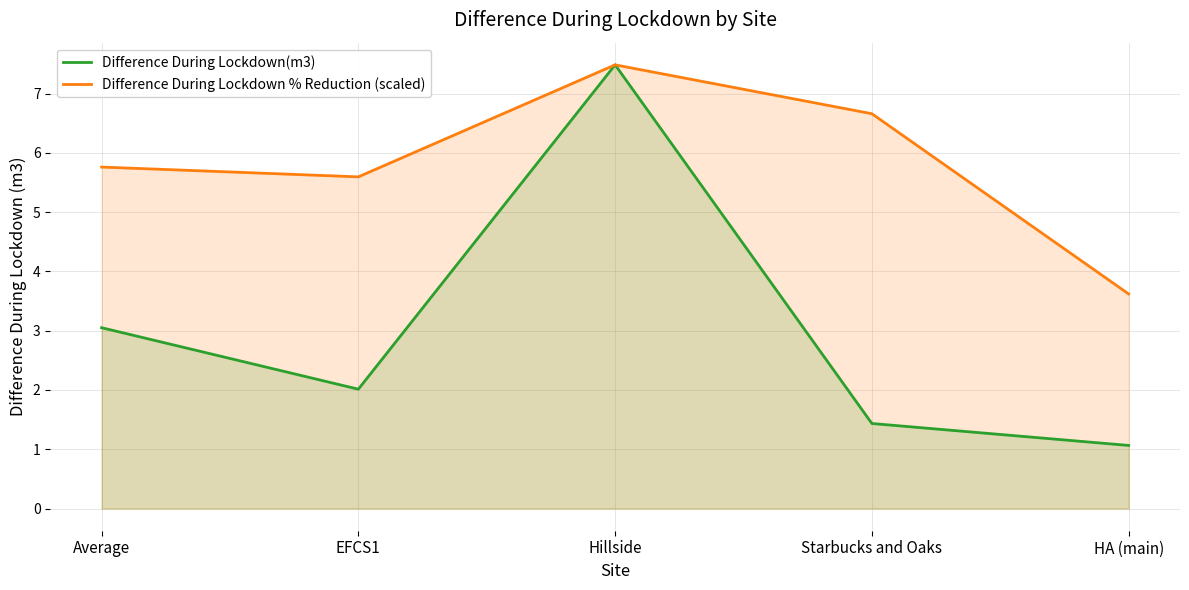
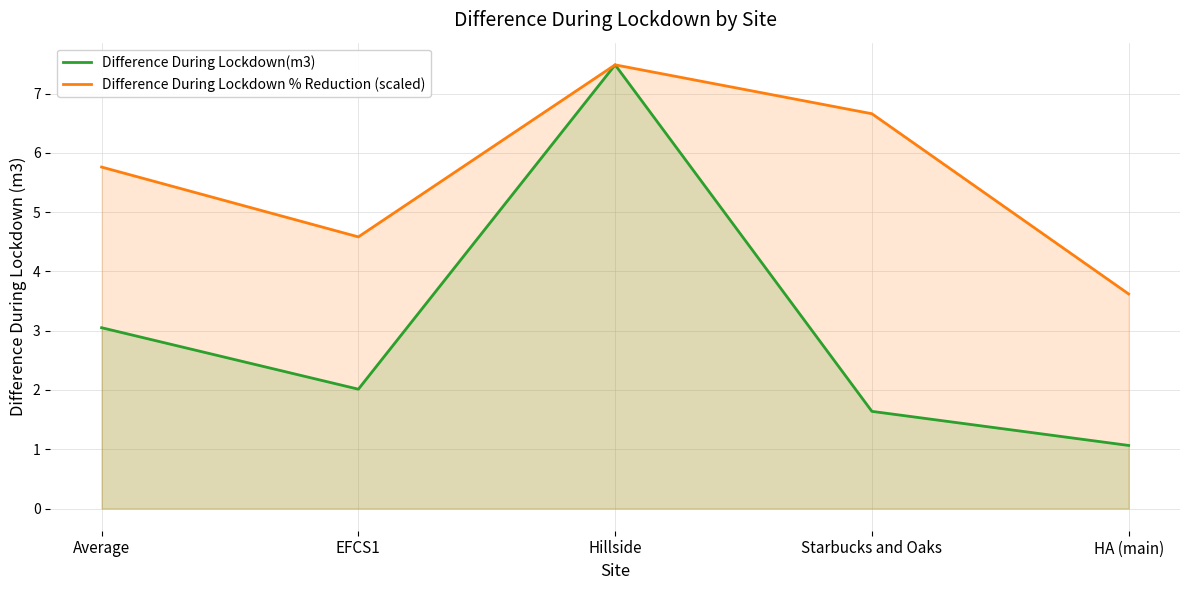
Difference During Lockdown % Reduction (scaled), EFCS1: 5.6 -> 4.6
Difference During Lockdown(m3), Starbucks and Oaks: 1.4 -> 1.6
